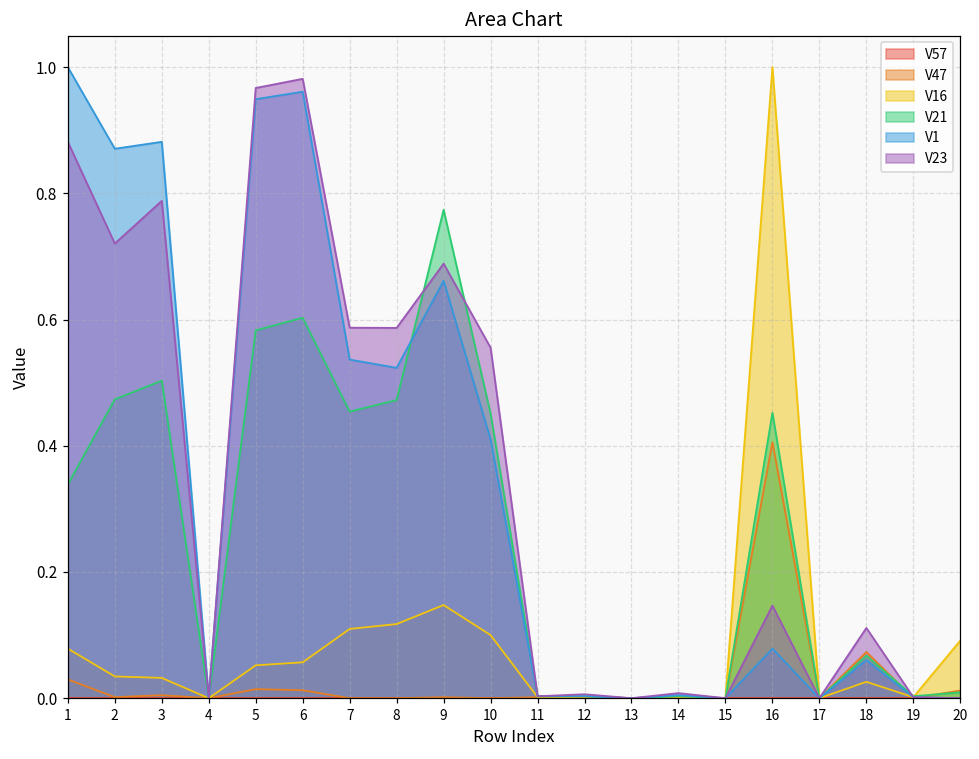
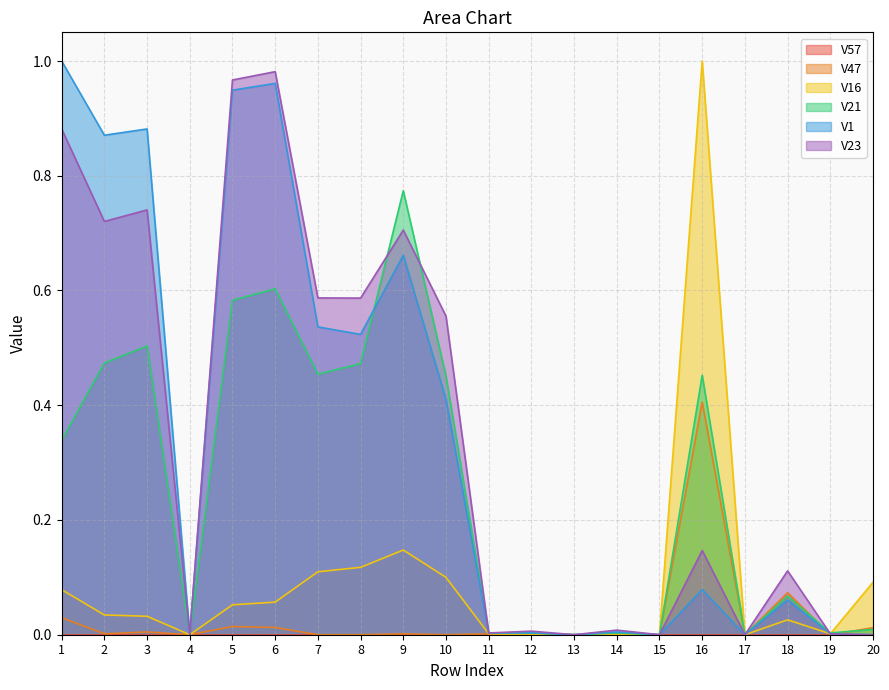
V23, 3: 0.79 -> 0.74
V23, 9: 0.69 -> 0.71
